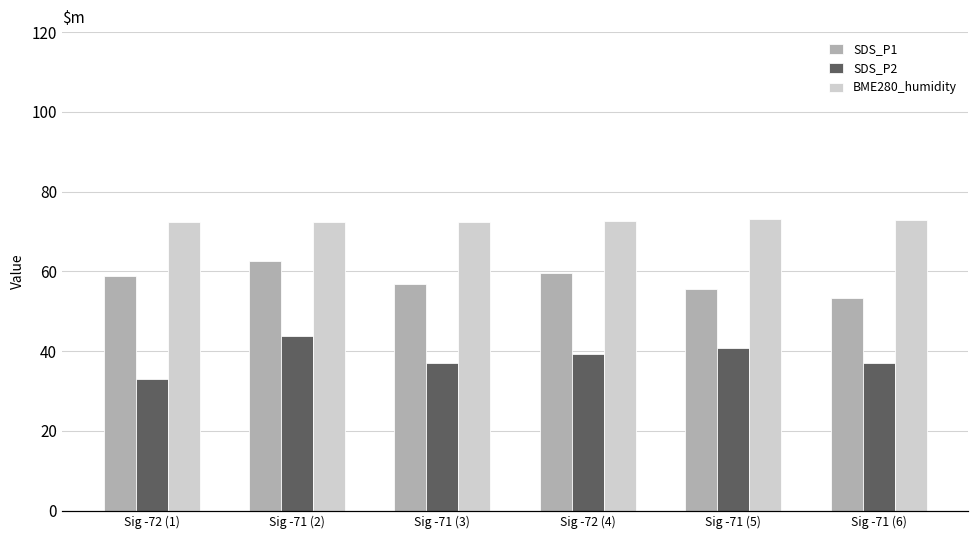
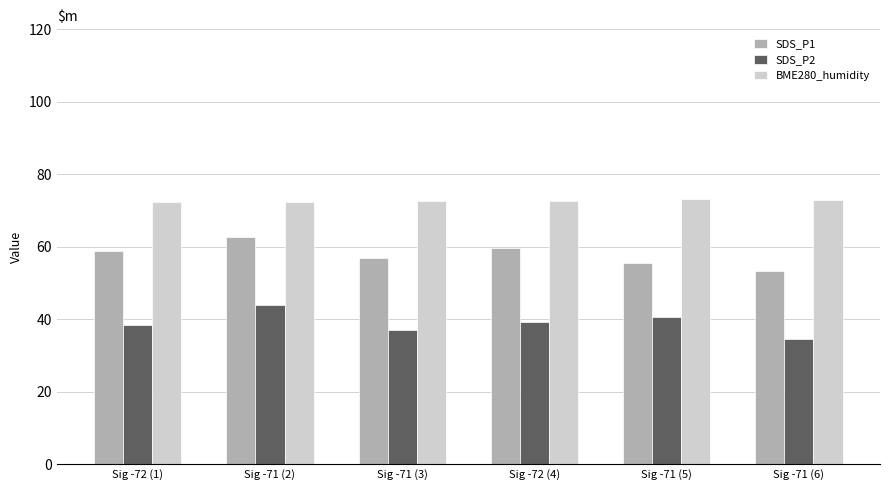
SDS_P2, Sig -72 (1): 33 -> 38
SDS_P2, Sig -71 (6): 37 -> 35
